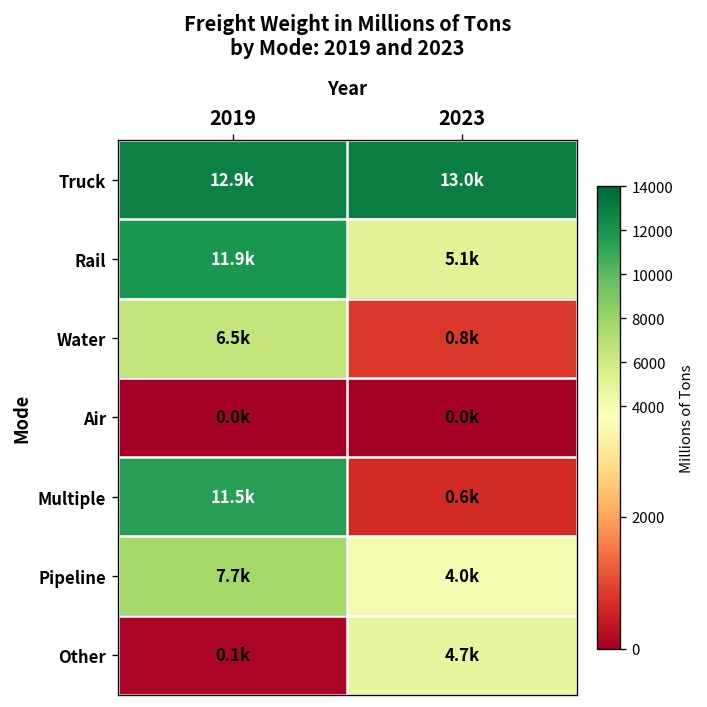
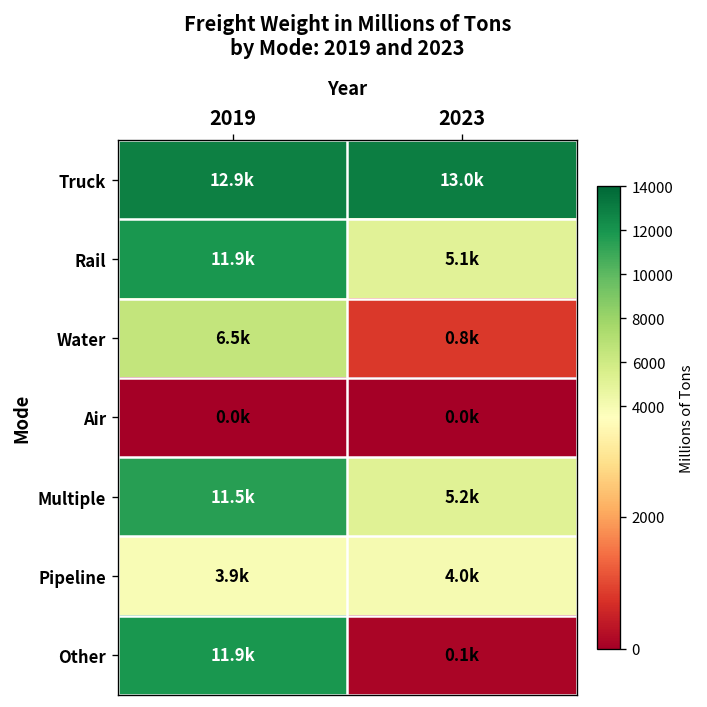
Multiple, 2023: 0.6k -> 5.2k
Pipeline, 2019: 7.7k -> 3.9k
Other, 2019: 0.1k -> 11.9k
Other, 2023: 4.7k -> 0.1k
